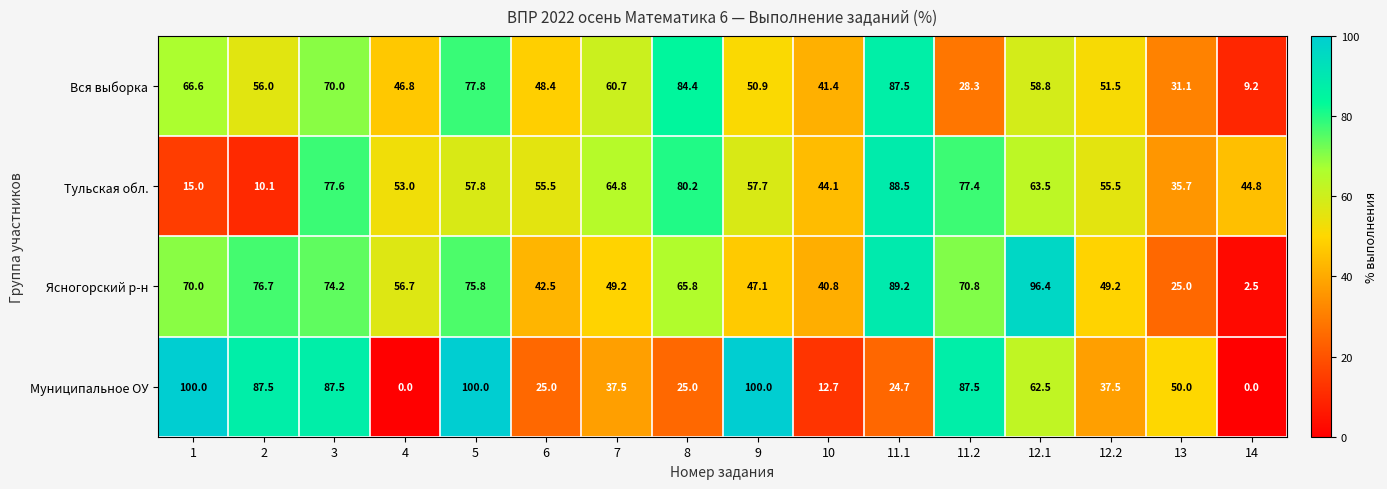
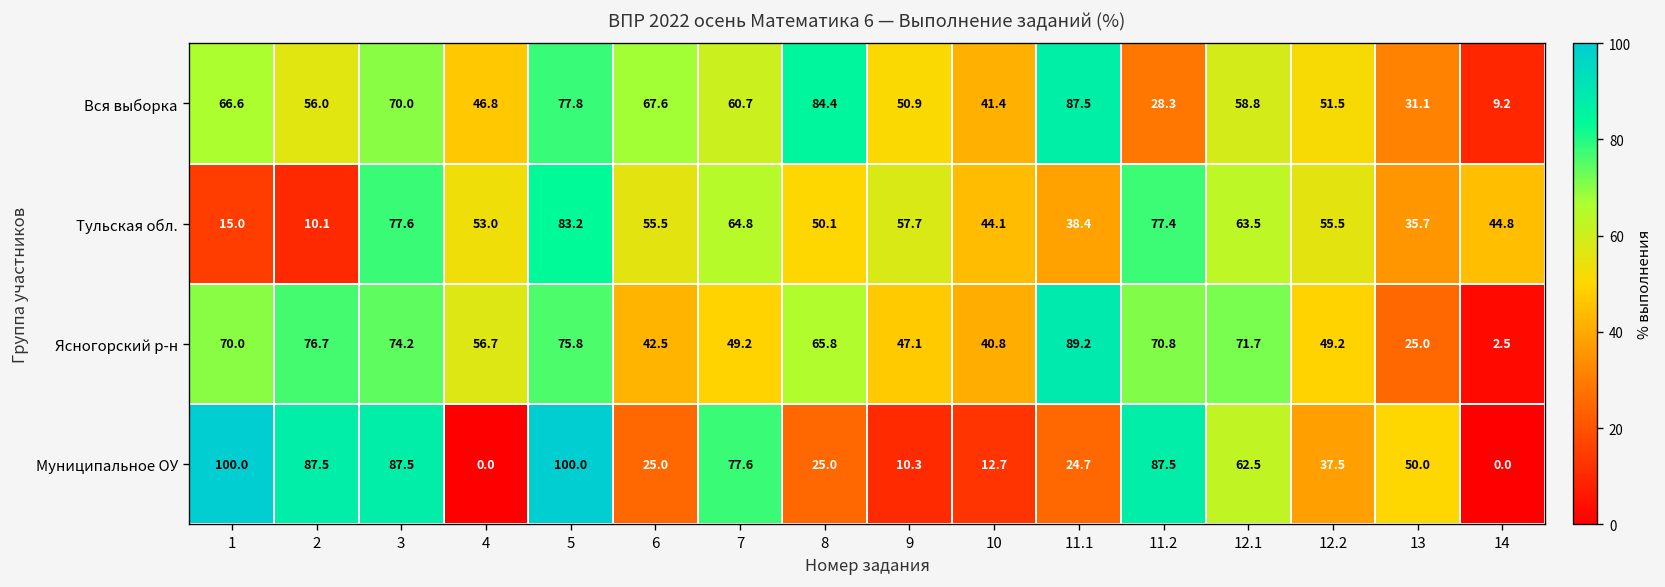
Вся выборка, 6: 48.4 -> 67.6
Тульская обл., 5: 57.8 -> 83.2
Тульская обл., 8: 80.2 -> 50.1
Тульская обл., 11.1: 88.5 -> 38.4
Ясногорский р-н, 12.1: 96.4 -> 71.7
Муниципальное ОУ, 7: 37.5 -> 77.6
Муниципальное ОУ, 9: 100.0 -> 10.3
